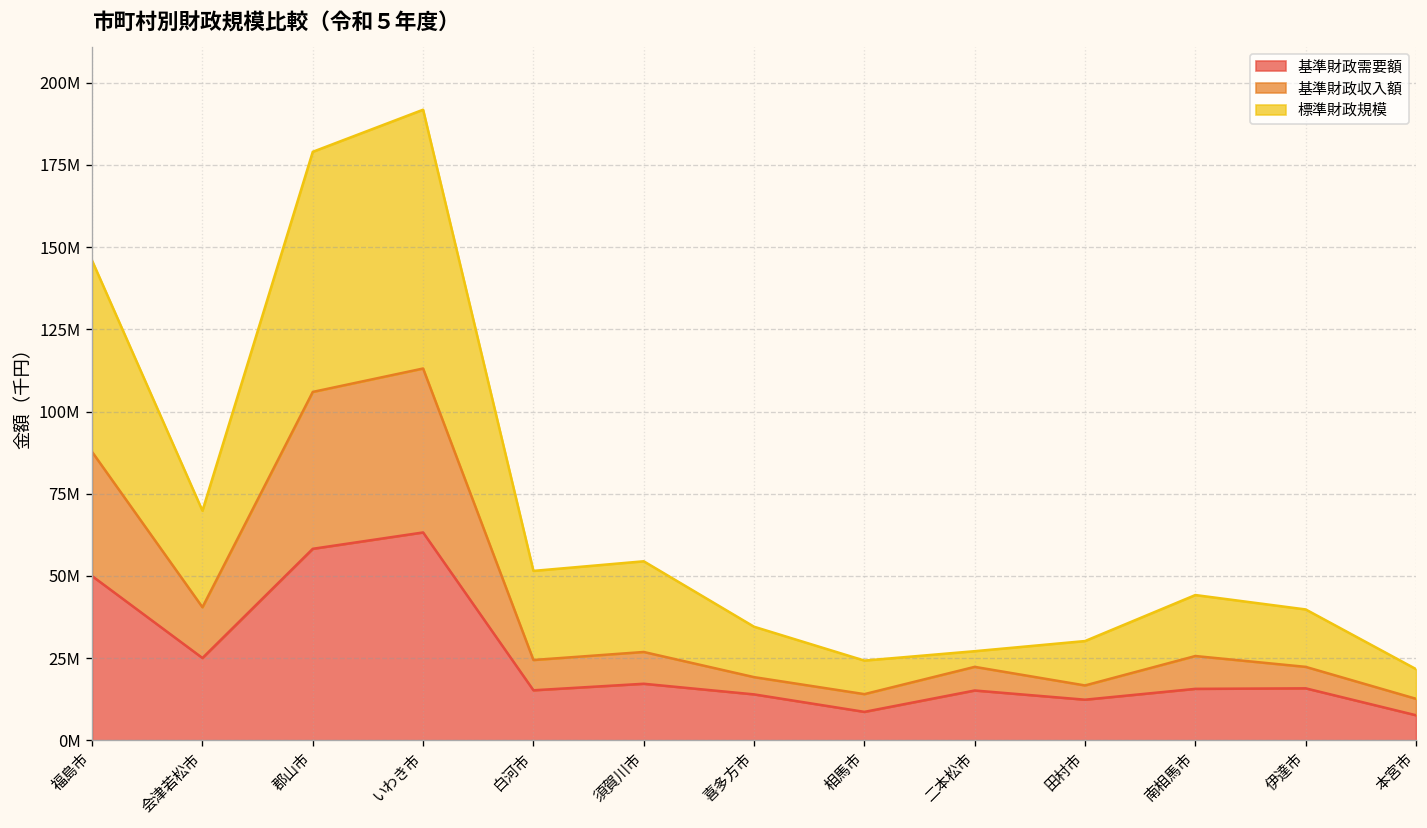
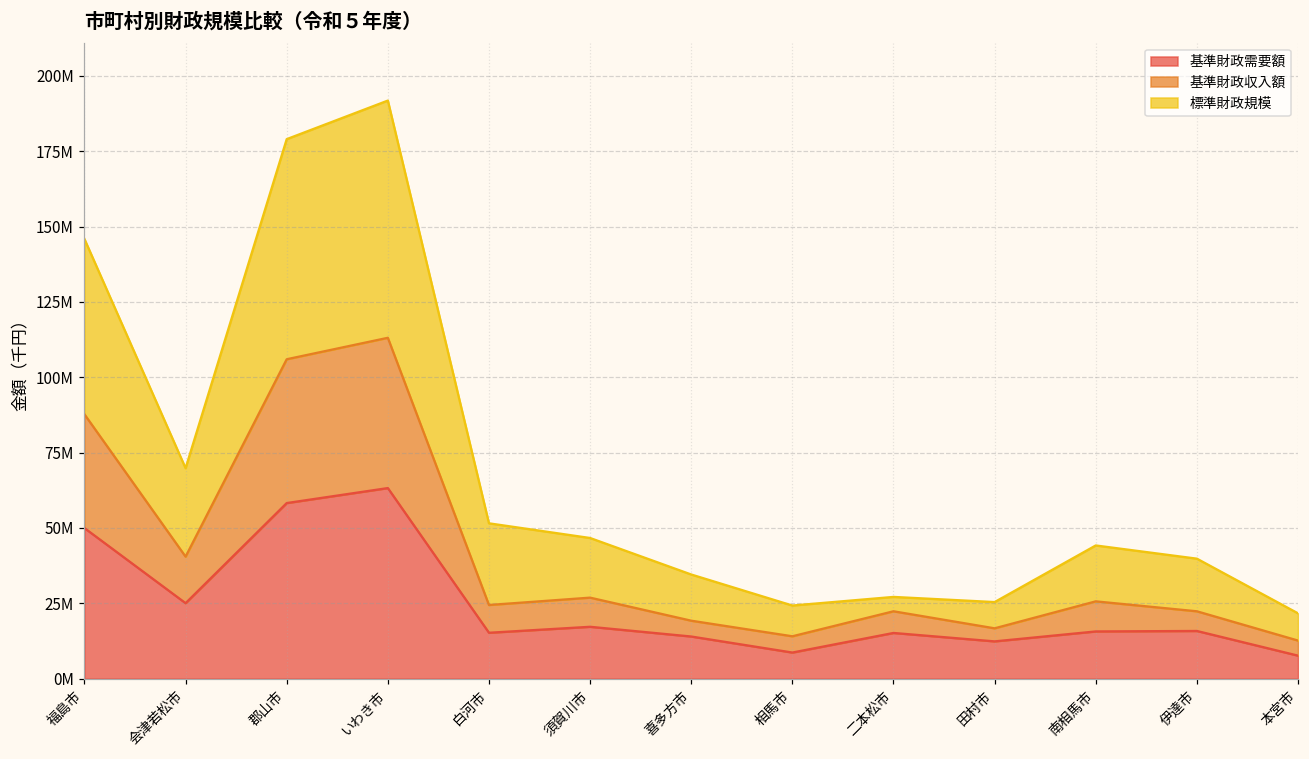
標準財政規模, 須賀川市: 28000000 -> 20000000
標準財政規模, 田村市: 14000000 -> 9000000
